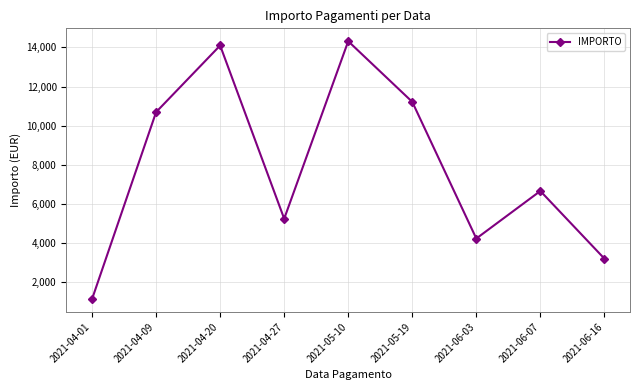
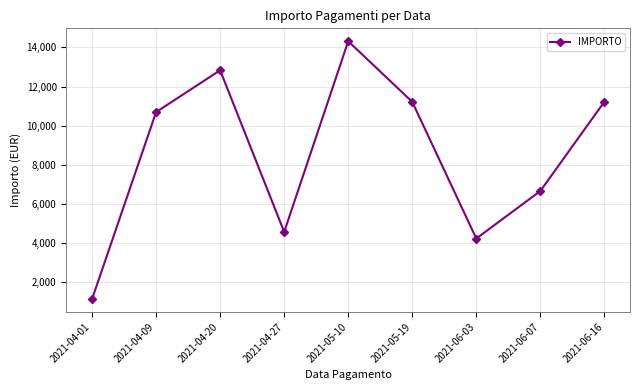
2021-04-20: 14,100 -> 12,800
2021-04-27: 5,200 -> 4,600
2021-06-16: 3,200 -> 11,200
